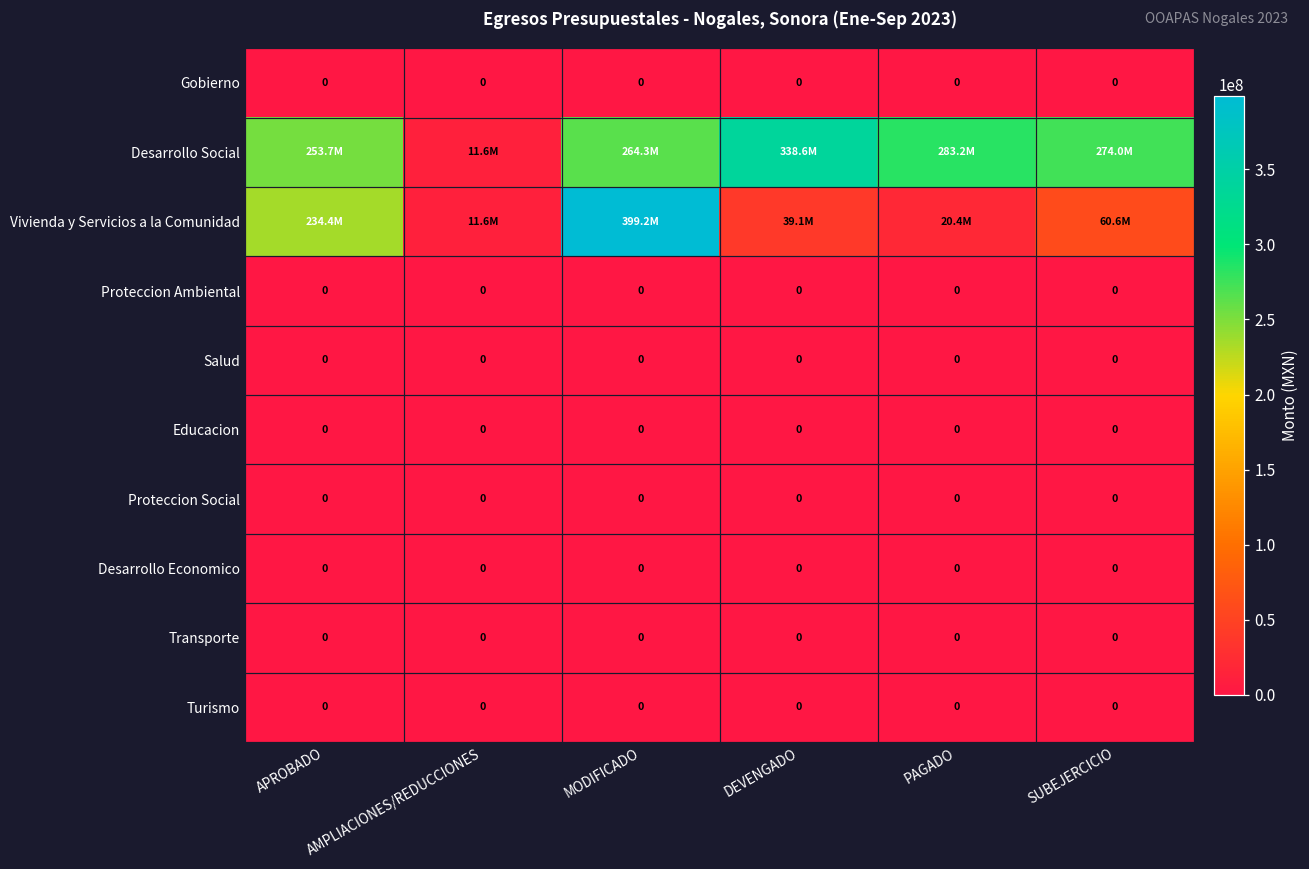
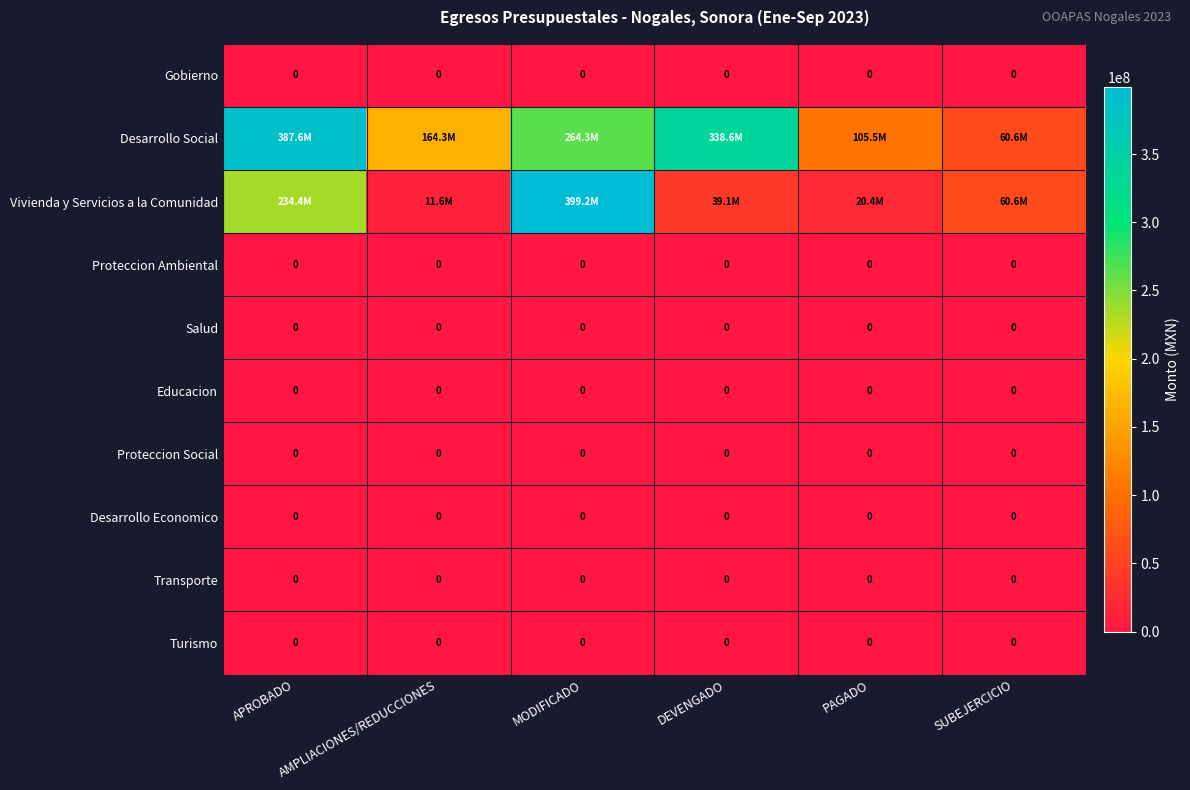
Desarrollo Social, APROBADO: 253.7M -> 387.6M
Desarrollo Social, AMPLIACIONES/REDUCCIONES: 11.6M -> 164.3M
Desarrollo Social, PAGADO: 283.2M -> 105.5M
Desarrollo Social, SUBEJERCICIO: 274.0M -> 60.6M
